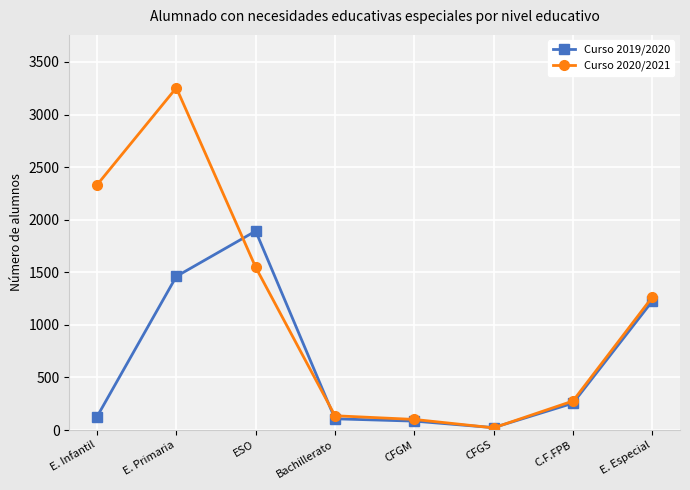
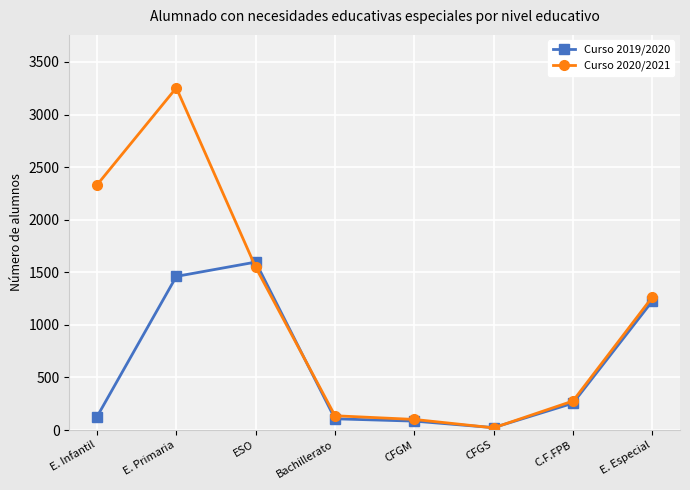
Curso 2019/2020, ESO: 1890 -> 1600
